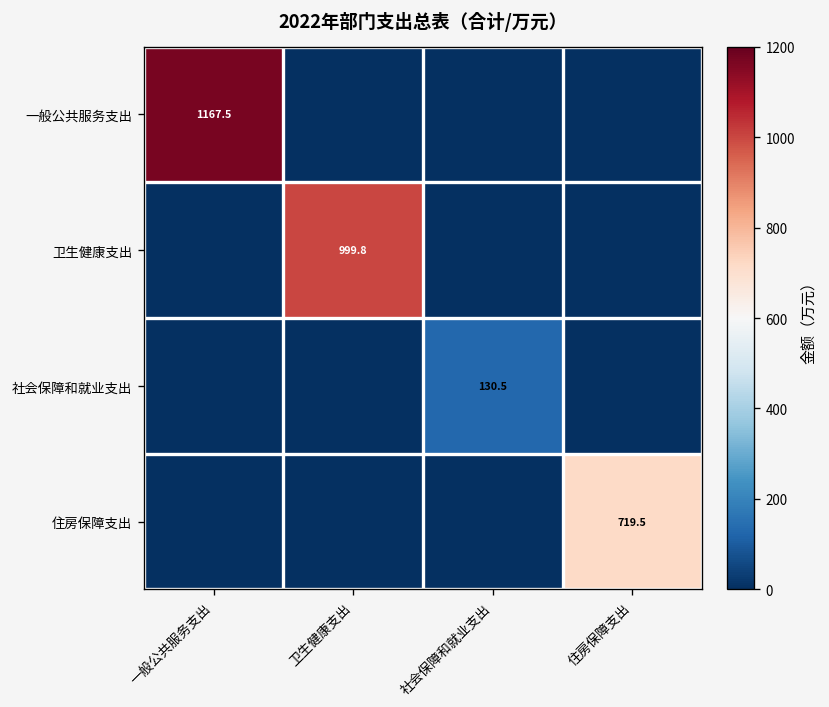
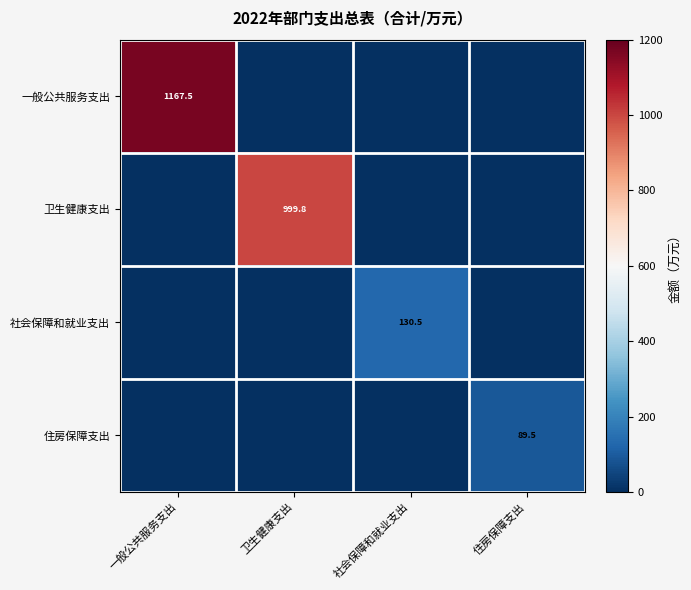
住房保障支出, 住房保障支出: 719.5 -> 89.5
